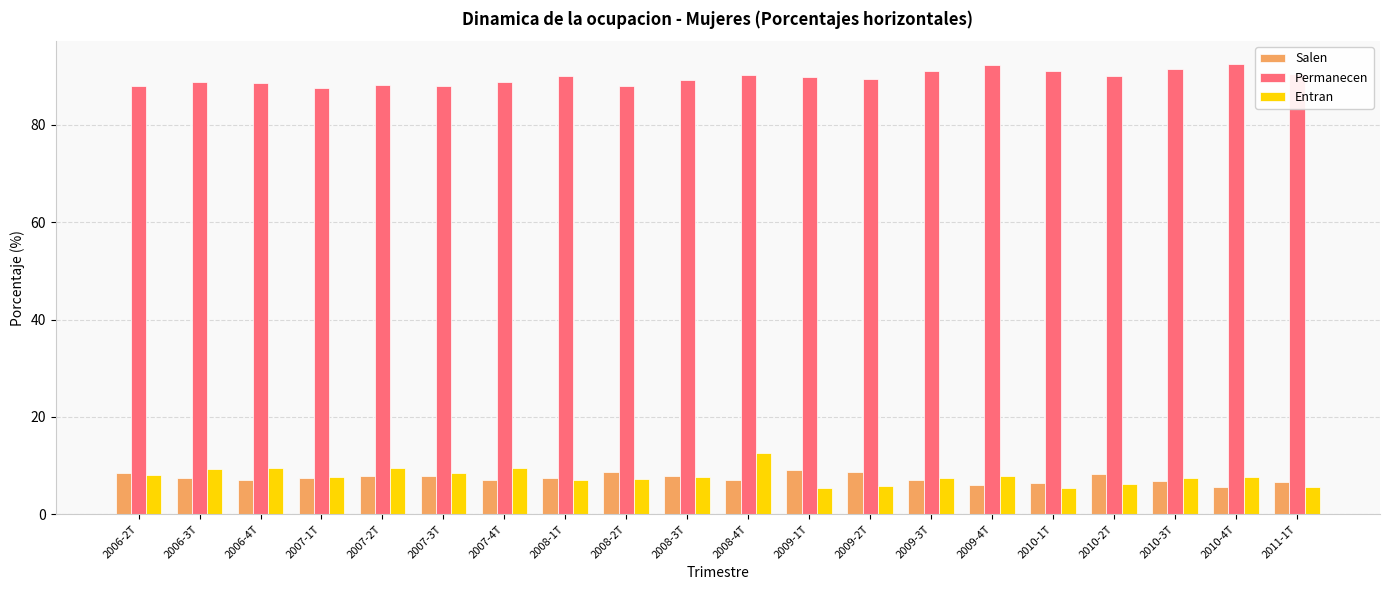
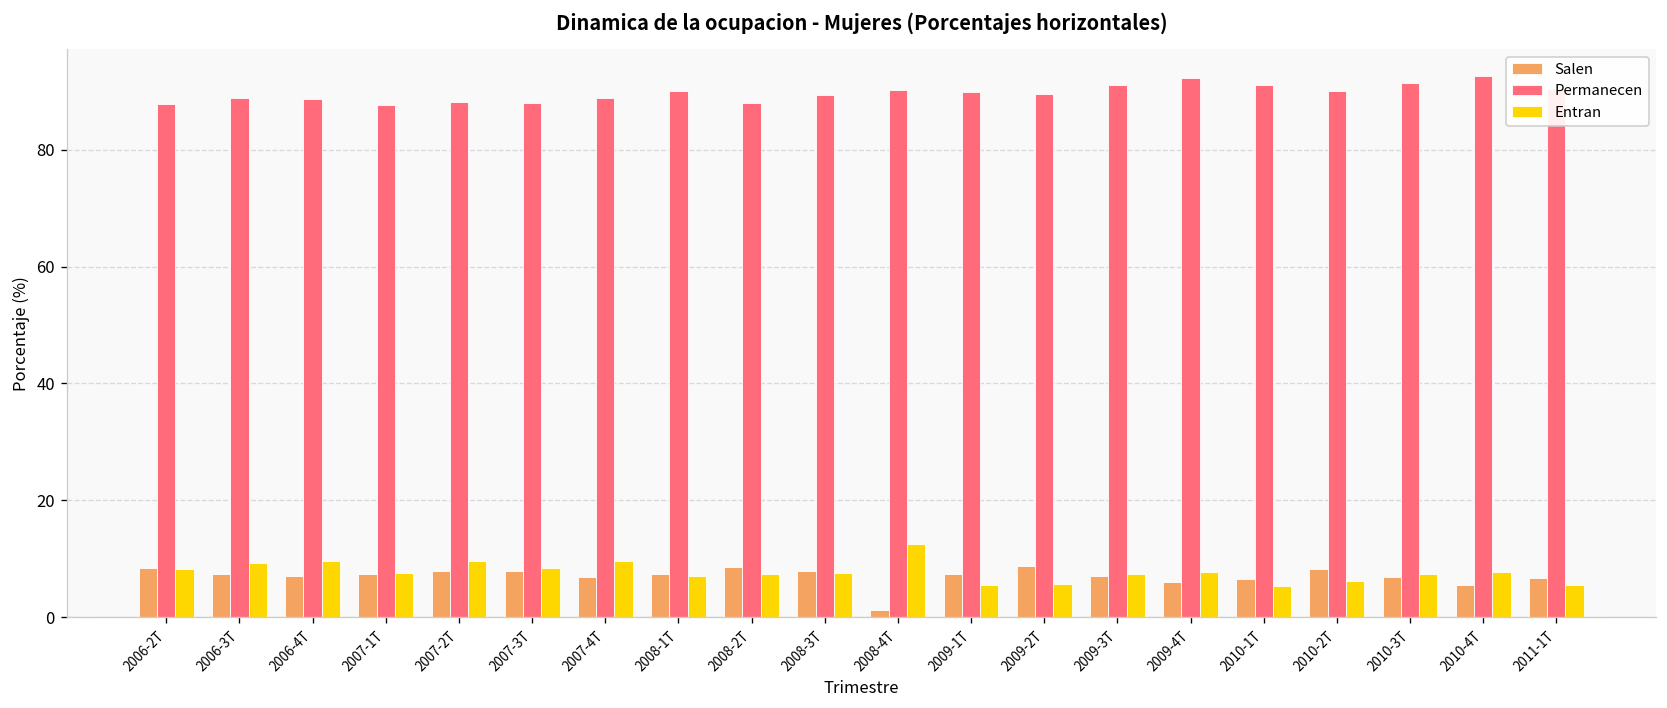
Salen, 2008-4T: 7 -> 1
Salen, 2009-1T: 9 -> 7
